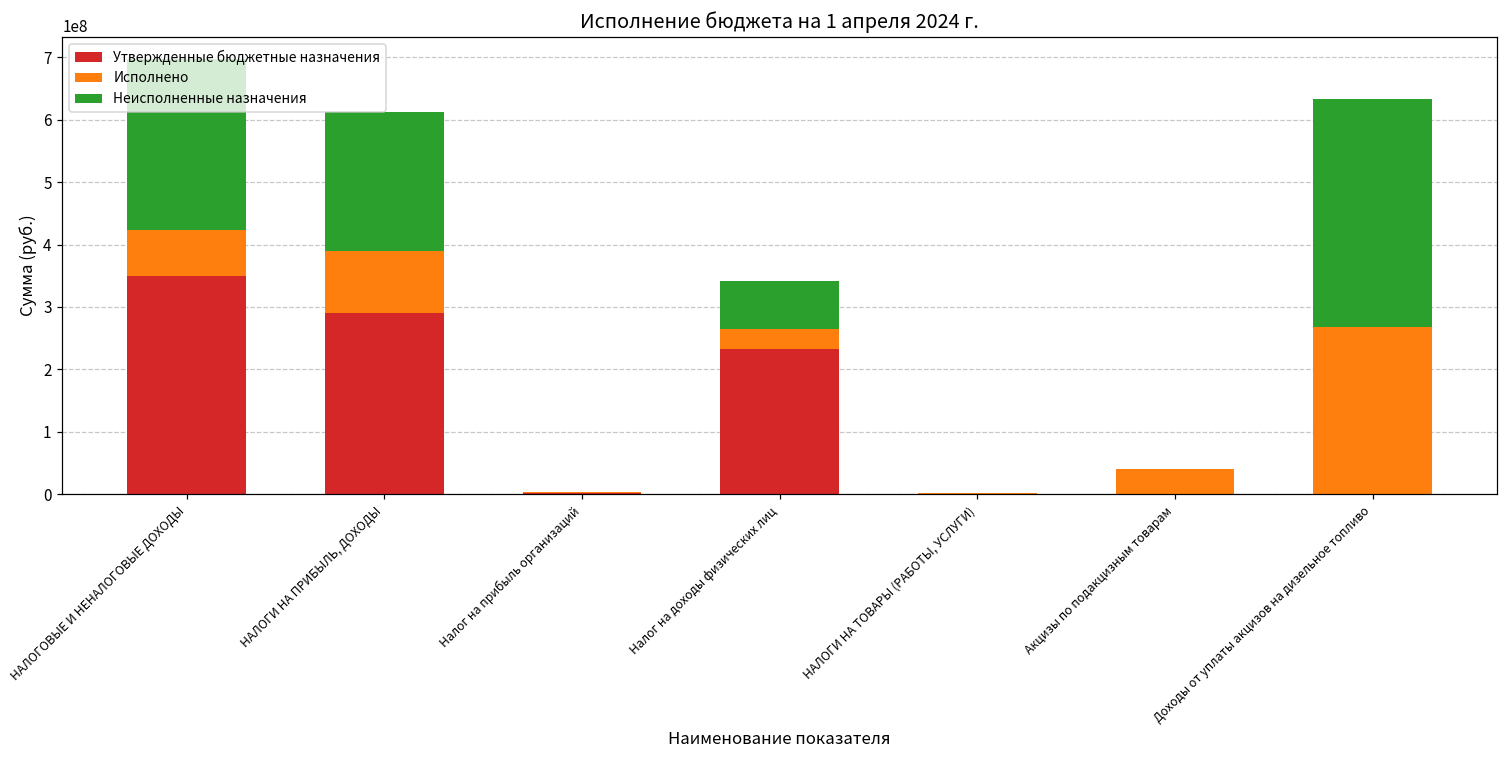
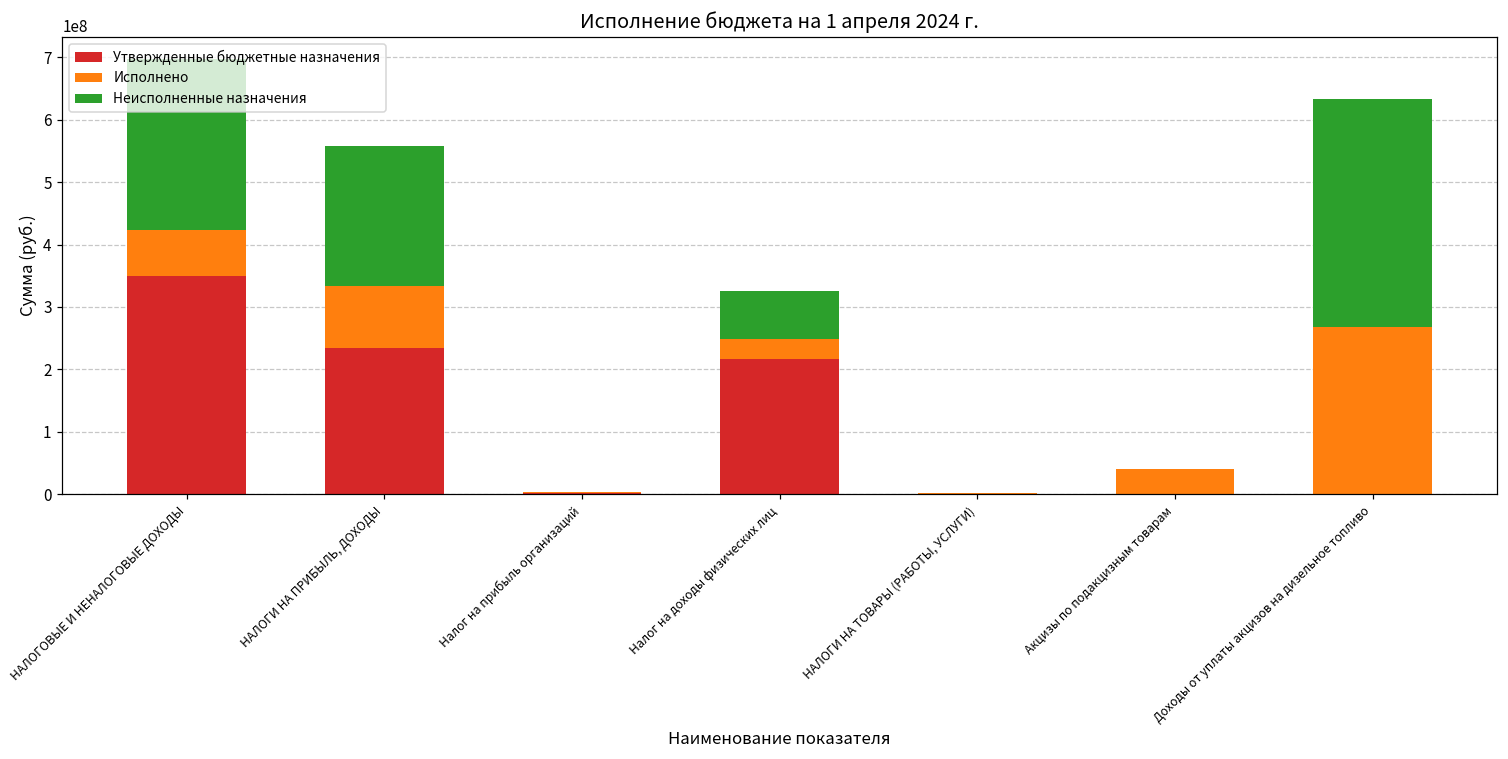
Утвержденные бюджетные назначения, НАЛОГИ НА ПРИБЫЛЬ, ДОХОДЫ: 290000000 -> 230000000
Утвержденные бюджетные назначения, Налог на доходы физических лиц: 230000000 -> 220000000
